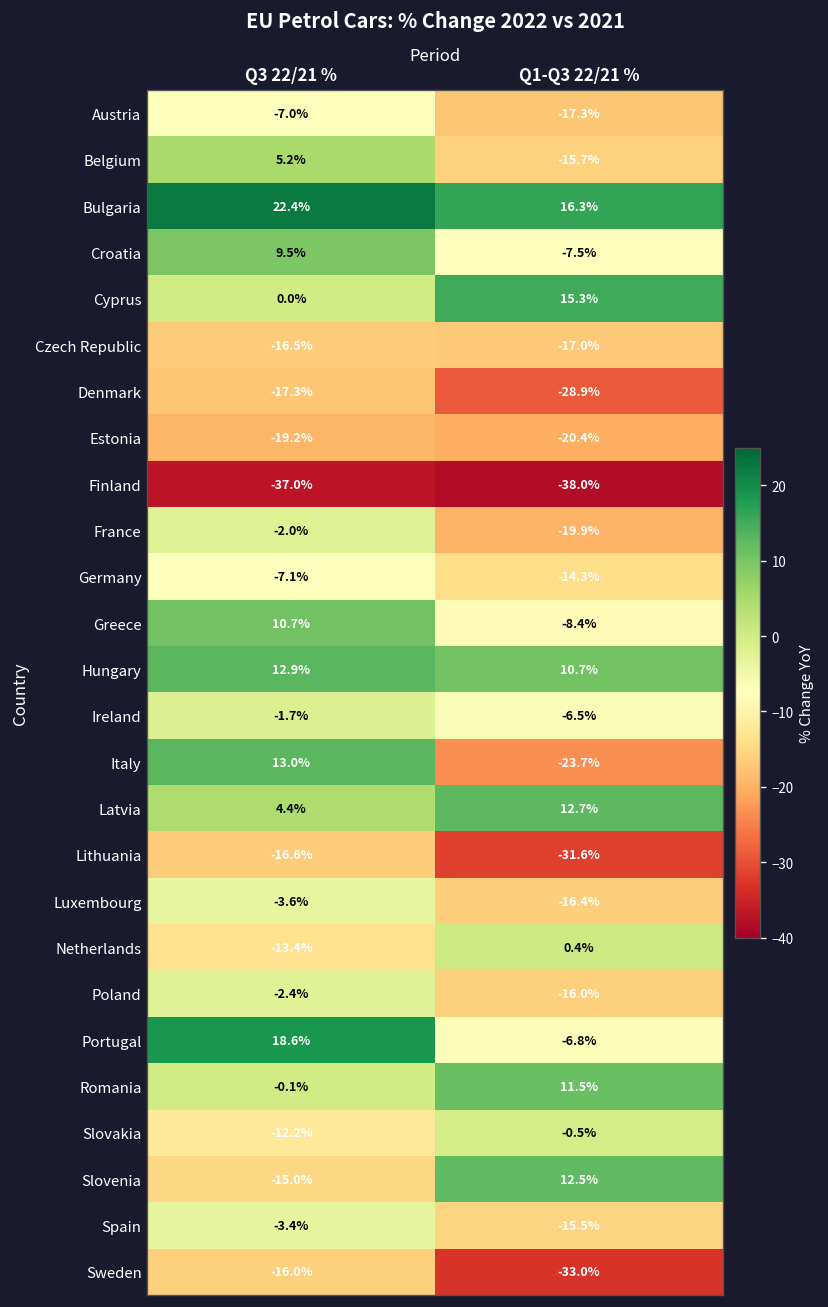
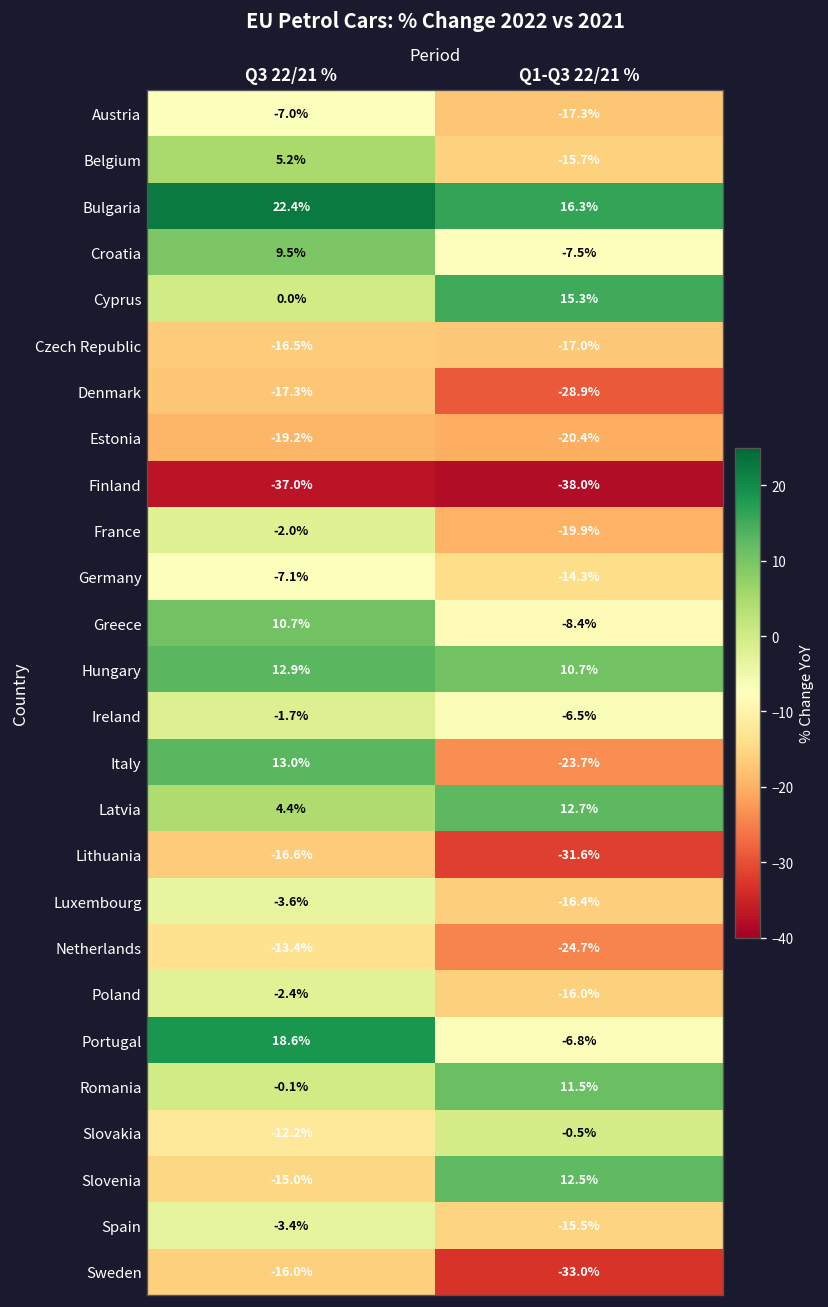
Netherlands, Q1-Q3 22/21 %: 0.4% -> -24.7%
